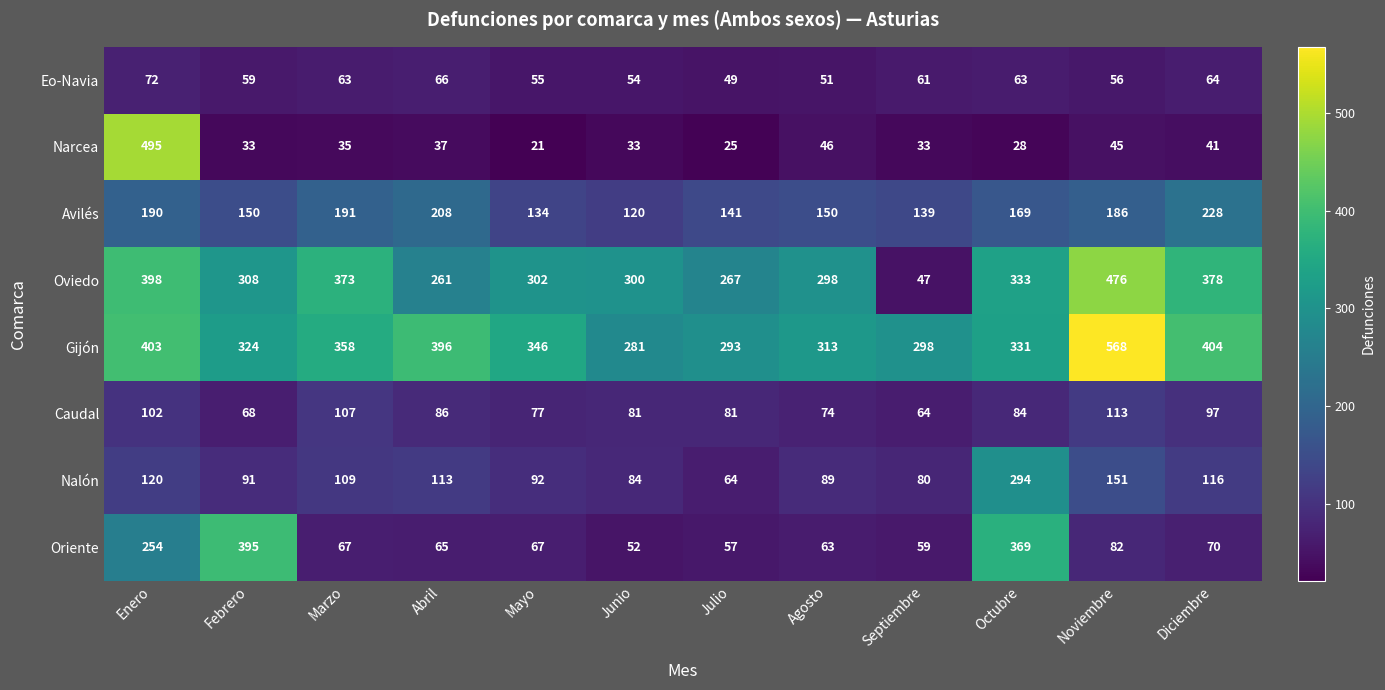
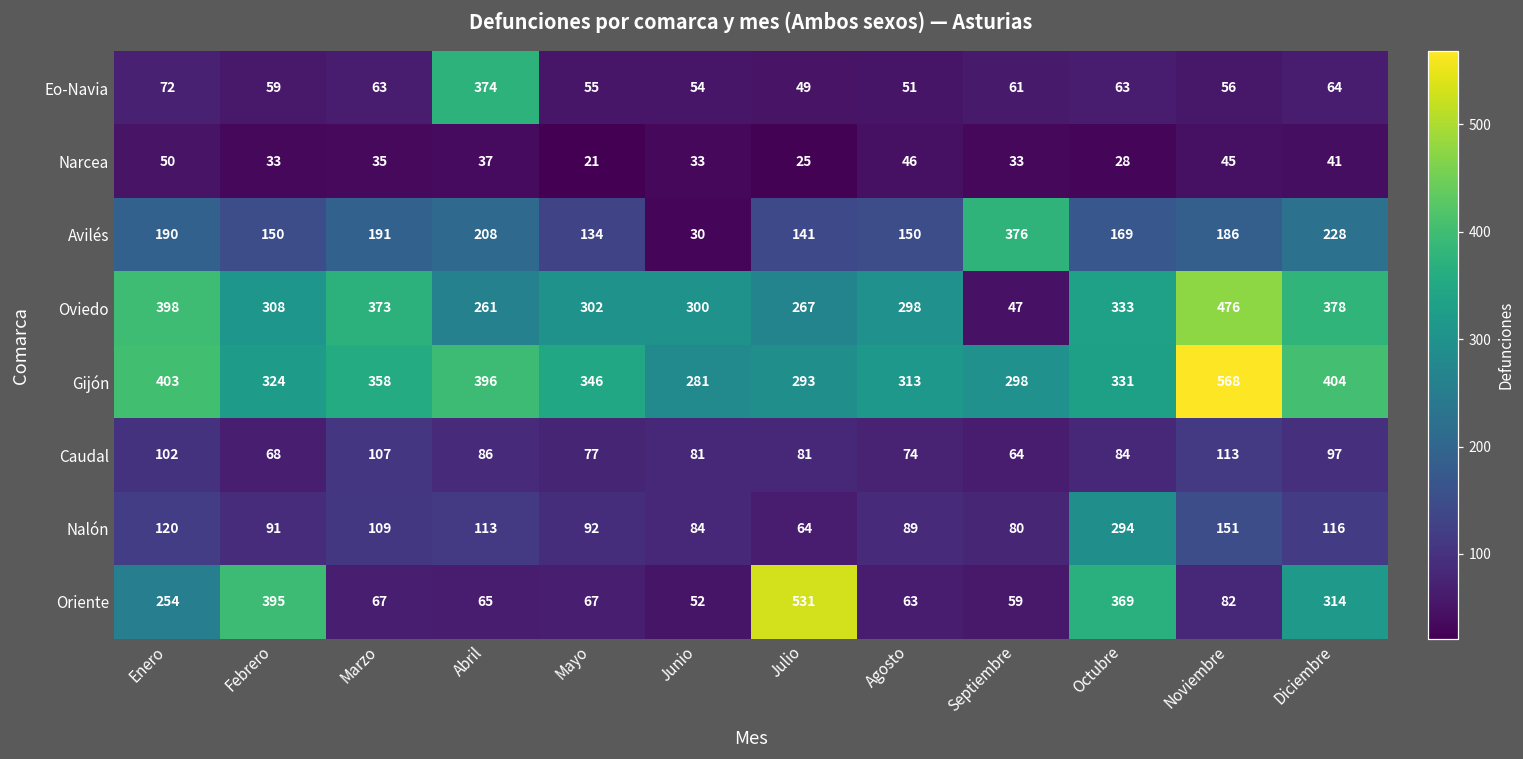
Eo-Navia, Abril: 66 -> 374
Narcea, Enero: 495 -> 50
Avilés, Junio: 120 -> 30
Avilés, Septiembre: 139 -> 376
Oriente, Julio: 57 -> 531
Oriente, Diciembre: 70 -> 314
